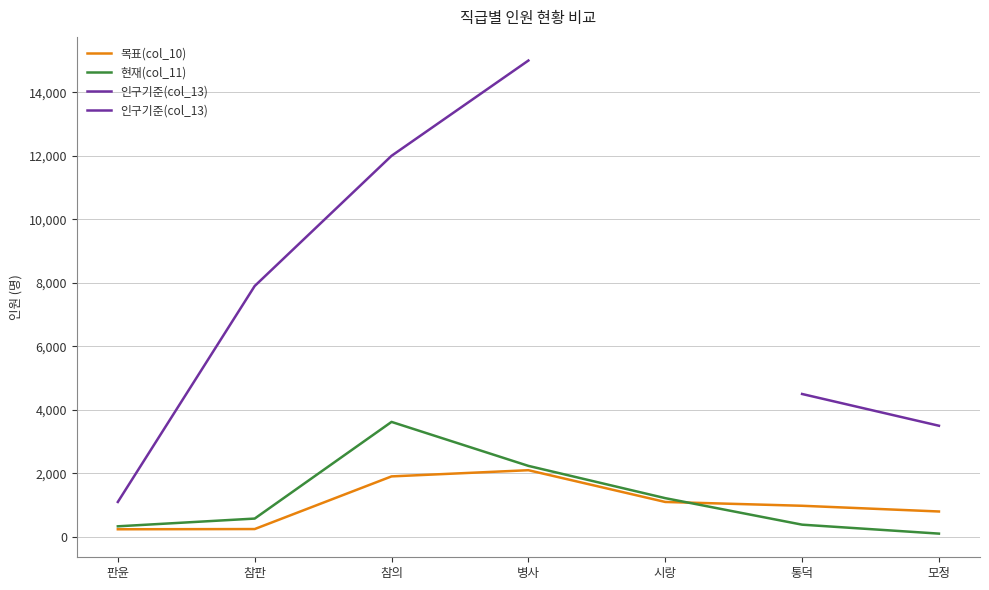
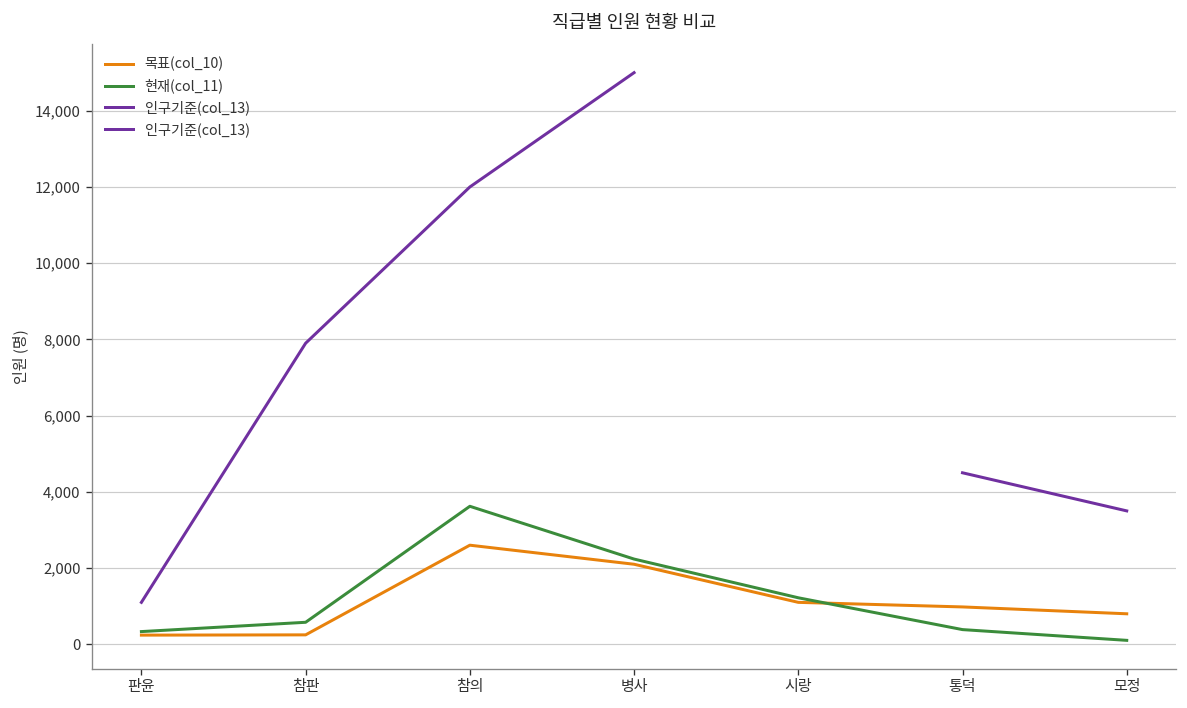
목표(col_10), 참의: 1,900 -> 2,600
